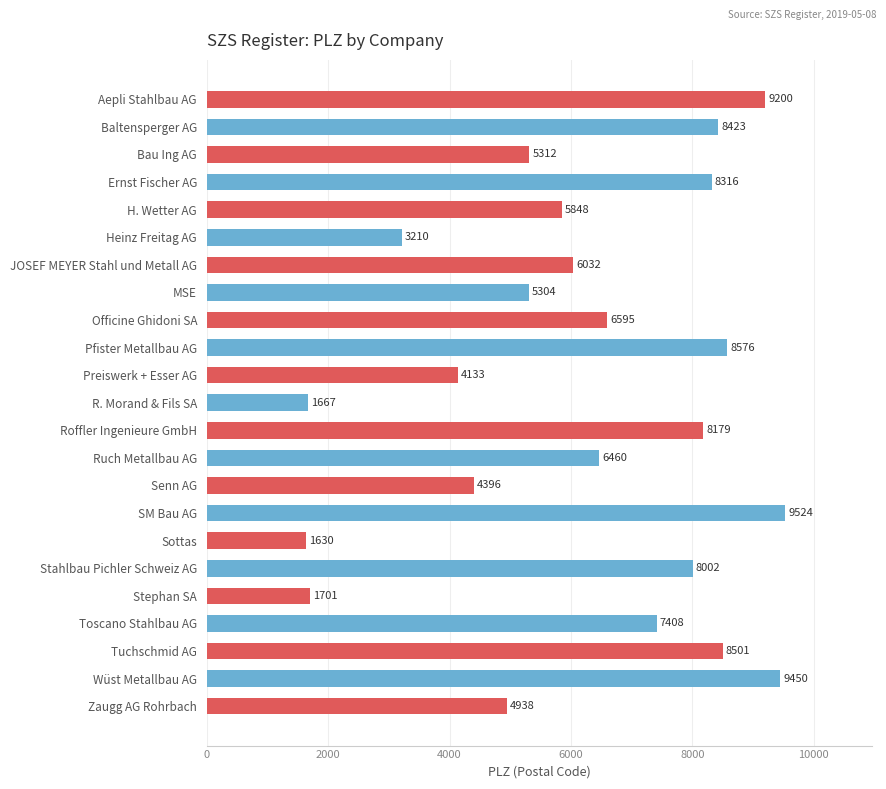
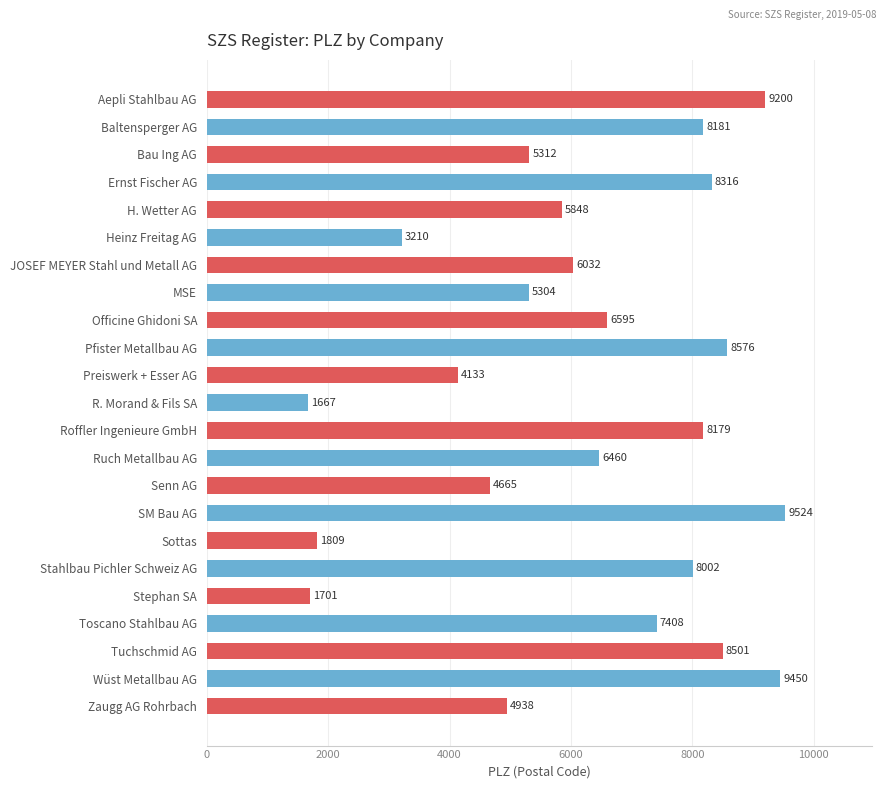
Baltensperger AG: 8423 -> 8181
Senn AG: 4396 -> 4665
Sottas: 1630 -> 1809
